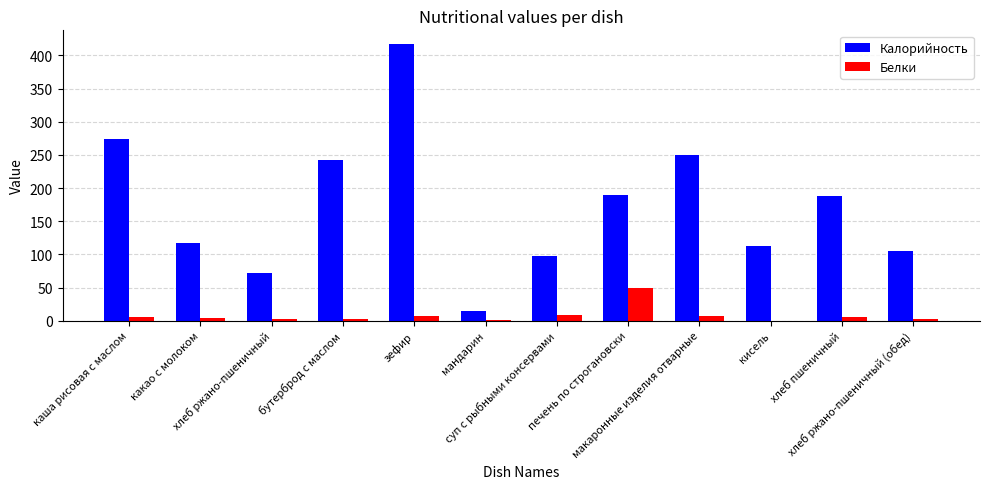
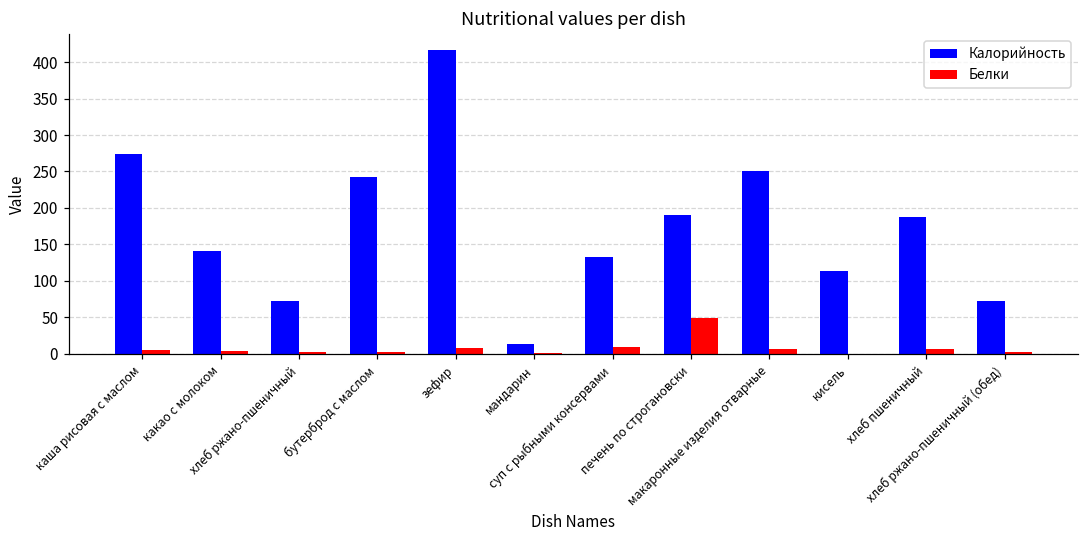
Калорийность, какао с молоком: 120 -> 140
Калорийность, суп с рыбными консервами: 100 -> 130
Калорийность, хлеб ржано-пшеничный (обед): 110 -> 70
